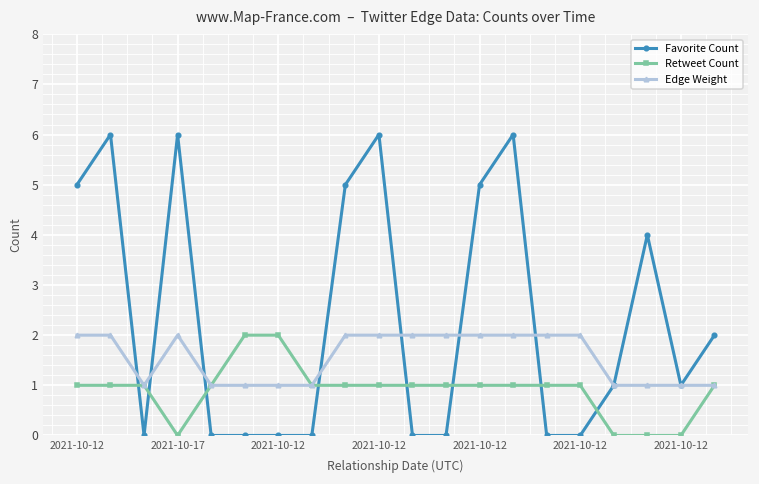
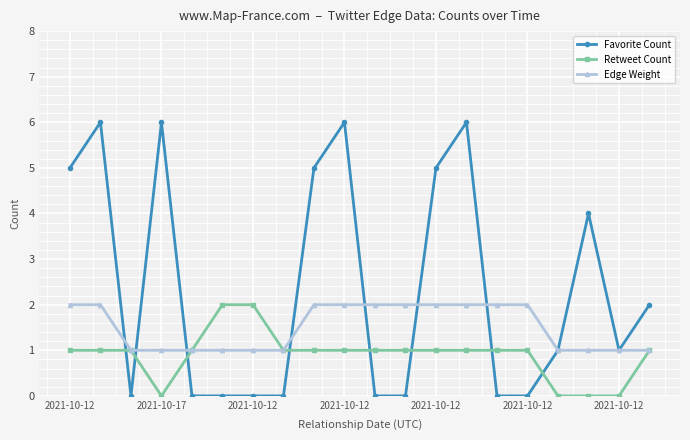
Edge Weight, 2021-10-17: 2 -> 1
